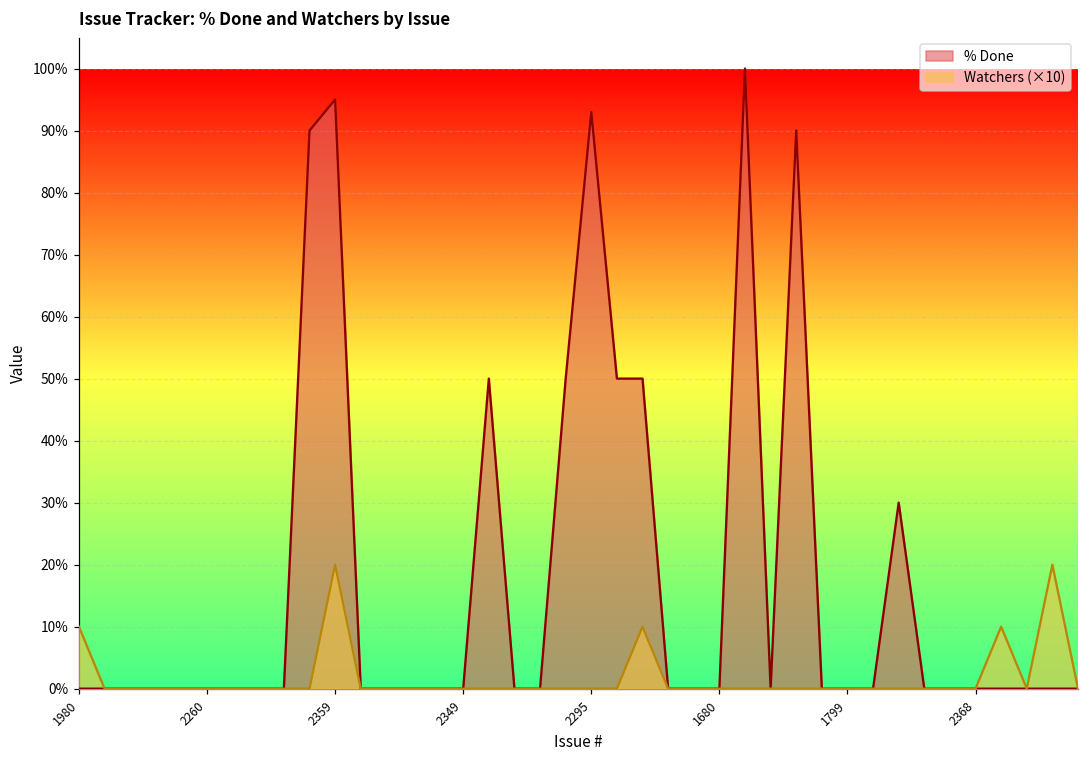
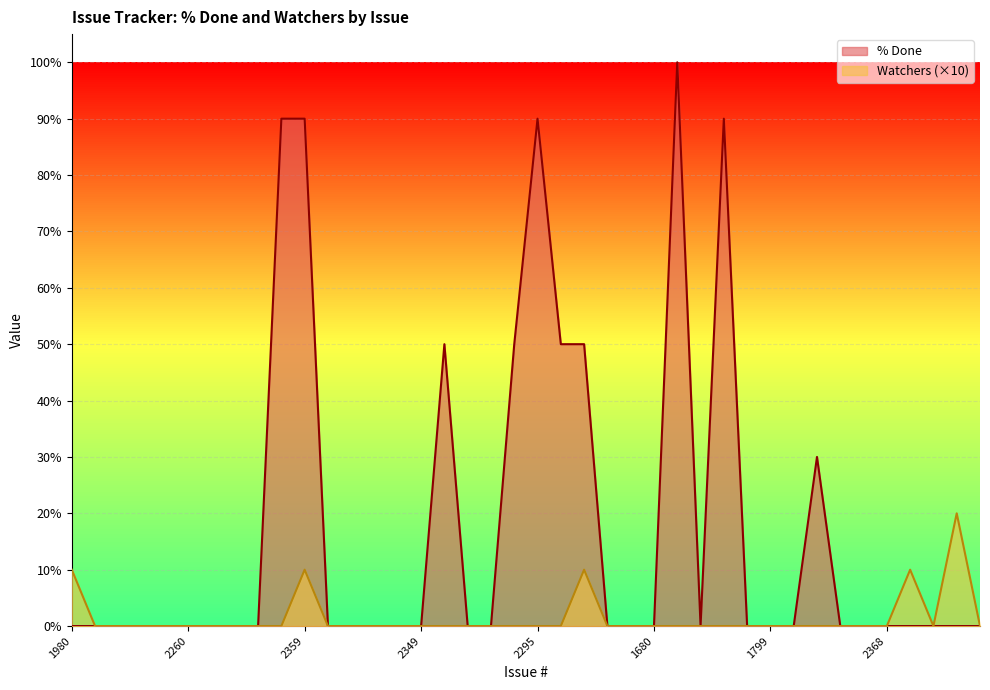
% Done, 2359: 95% -> 90%
Watchers (×10), 2359: 20% -> 10%
% Done, 2295: 93% -> 90%
